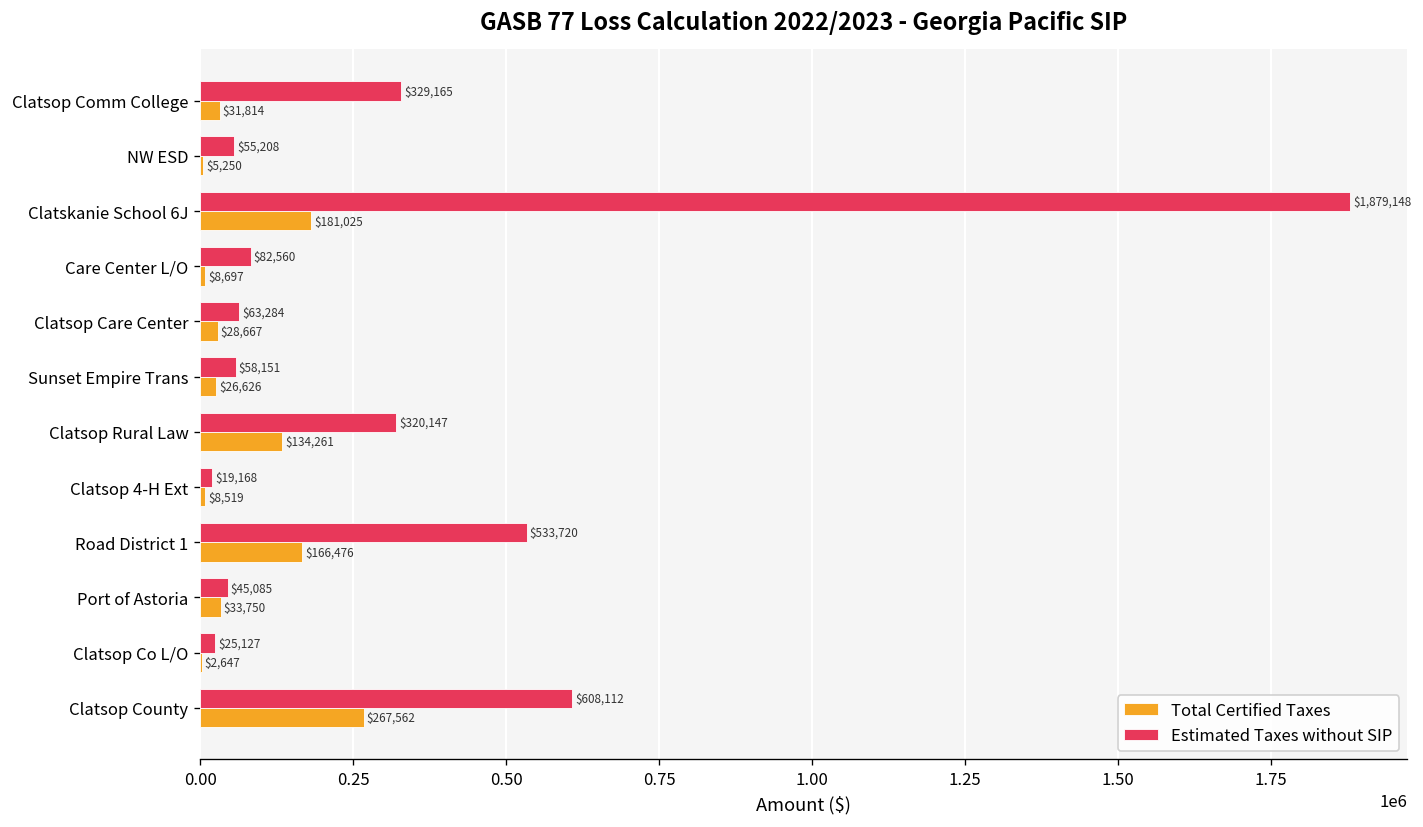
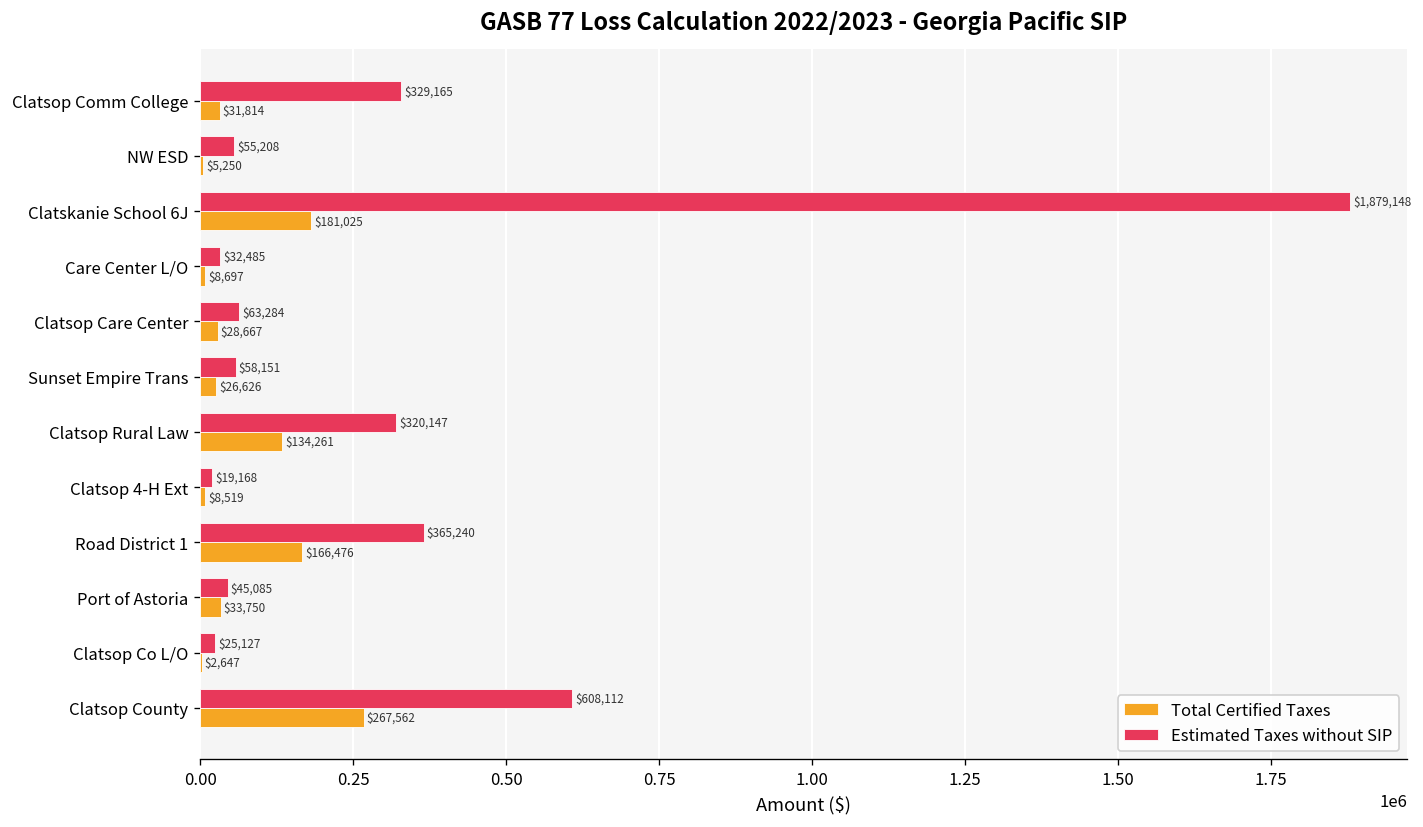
Estimated Taxes without SIP, Care Center L/O: $82,560 -> $32,485
Estimated Taxes without SIP, Road District 1: $533,720 -> $365,240
